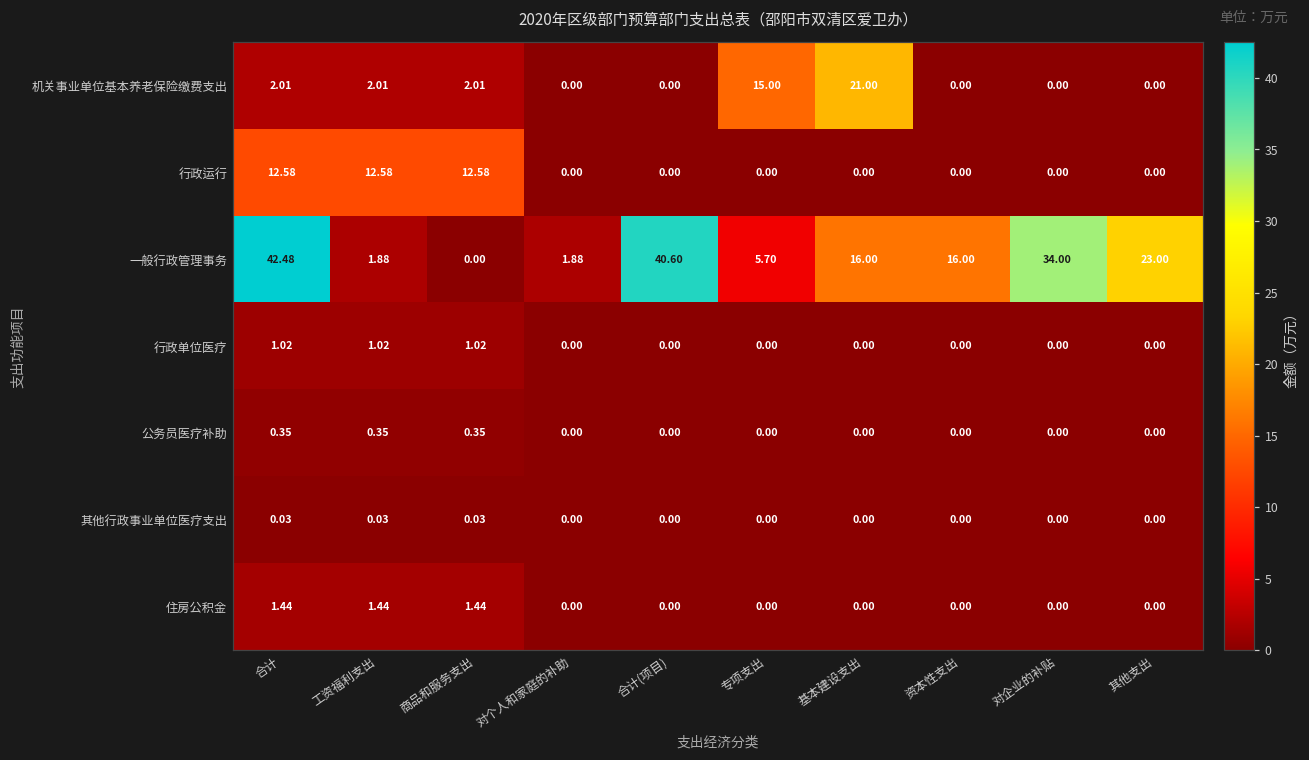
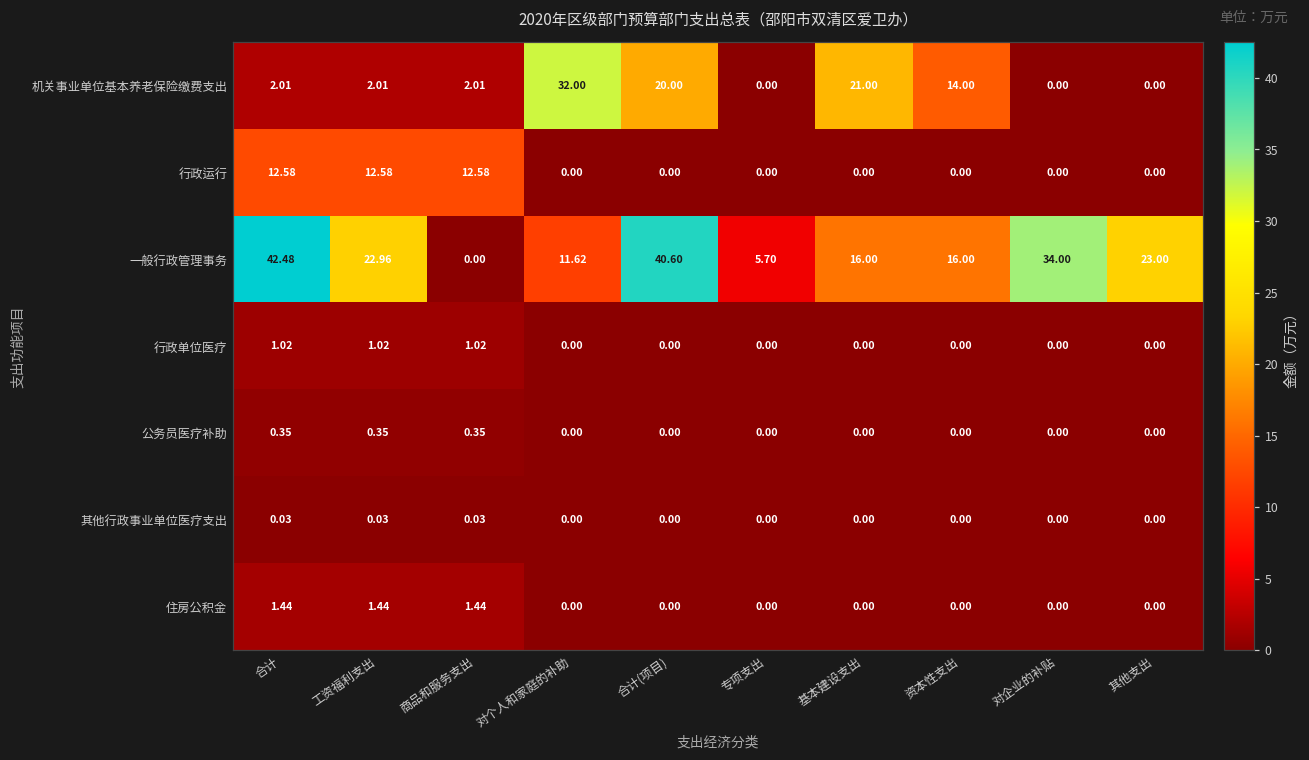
机关事业单位基本养老保险缴费支出, 对个人和家庭的补助: 0.00 -> 32.00
机关事业单位基本养老保险缴费支出, 合计(项目): 0.00 -> 20.00
机关事业单位基本养老保险缴费支出, 专项支出: 15.00 -> 0.00
机关事业单位基本养老保险缴费支出, 资本性支出: 0.00 -> 14.00
一般行政管理事务, 工资福利支出: 1.88 -> 22.96
一般行政管理事务, 对个人和家庭的补助: 1.88 -> 11.62
